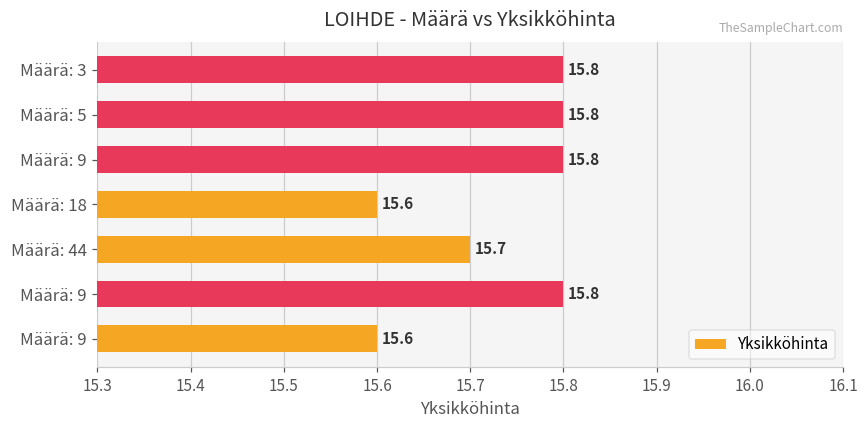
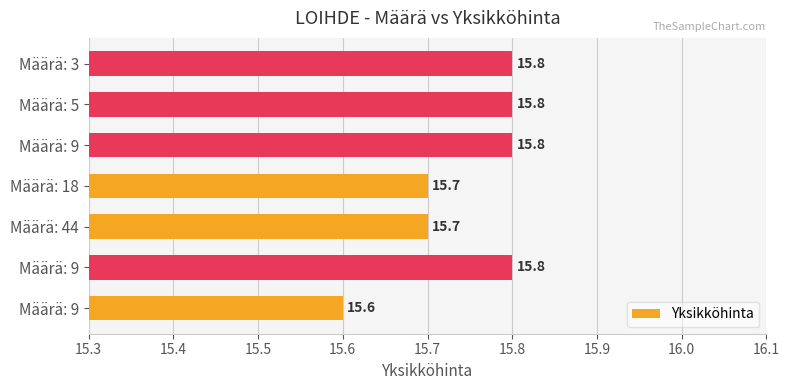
Määrä: 18: 15.6 -> 15.7
